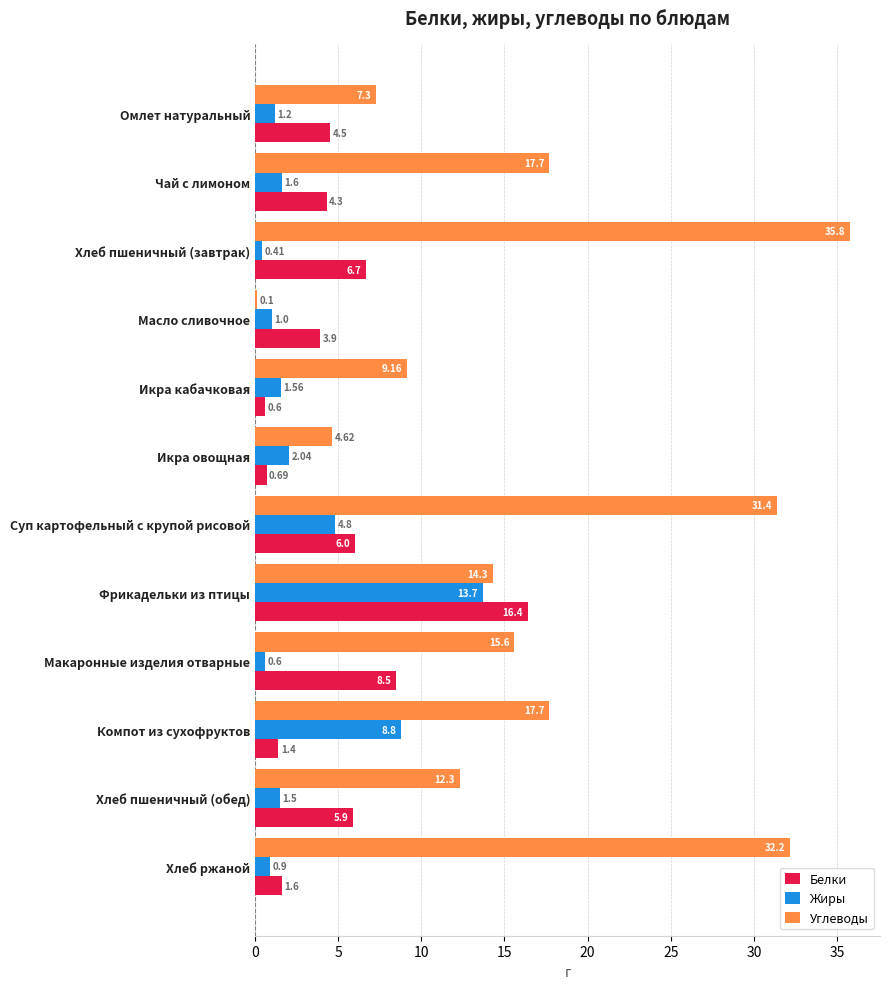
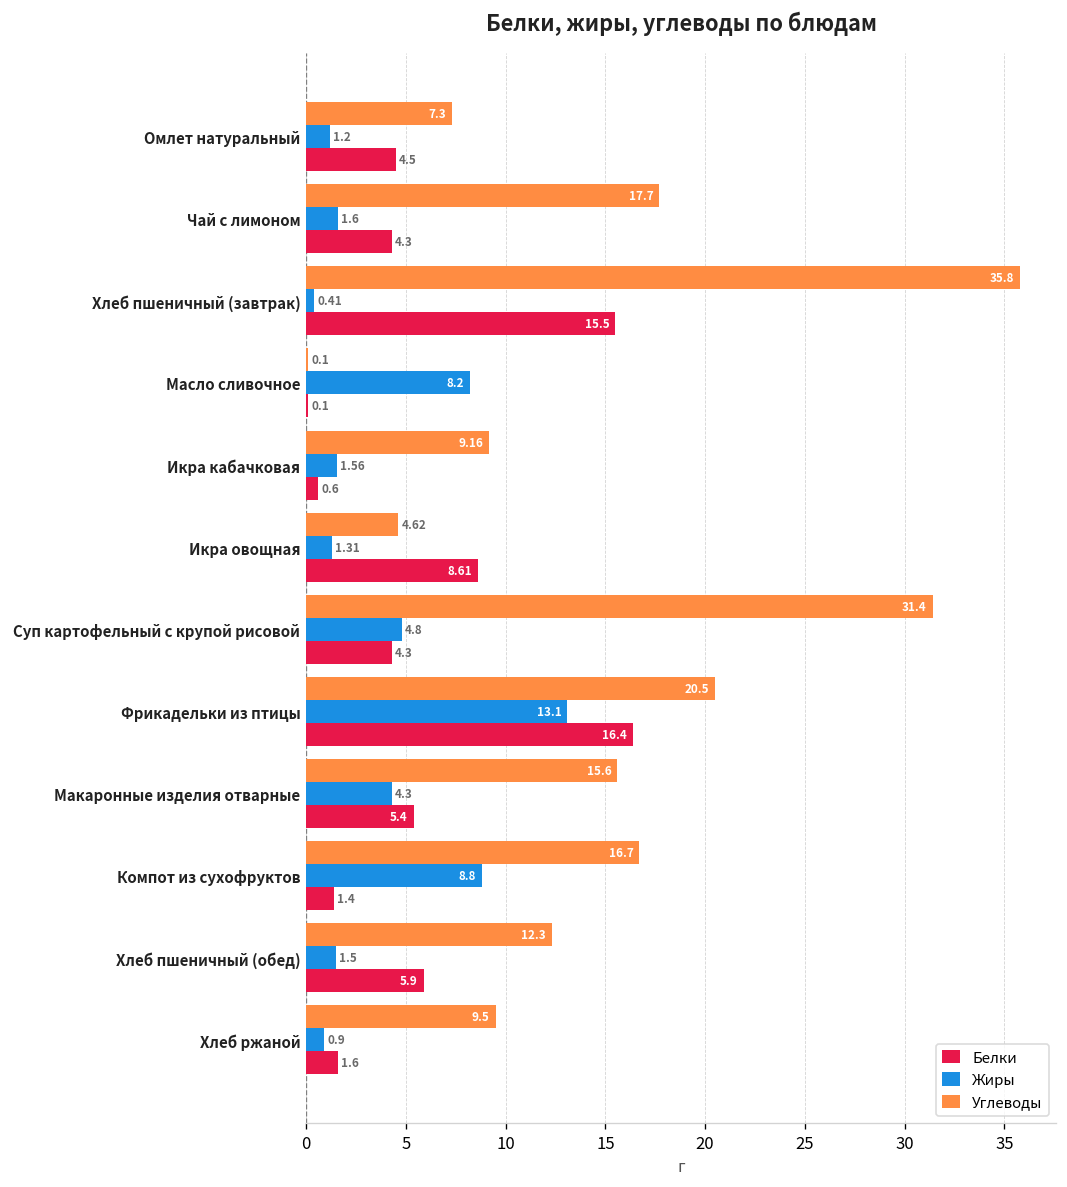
Белки, Хлеб пшеничный (завтрак): 6.7 -> 15.5
Жиры, Масло сливочное: 1.0 -> 8.2
Белки, Масло сливочное: 3.9 -> 0.1
Жиры, Икра овощная: 2.04 -> 1.31
Белки, Икра овощная: 0.69 -> 8.61
Белки, Суп картофельный с крупой рисовой: 6.0 -> 4.3
Углеводы, Фрикадельки из птицы: 14.3 -> 20.5
Жиры, Фрикадельки из птицы: 13.7 -> 13.1
Жиры, Макаронные изделия отварные: 0.6 -> 4.3
Белки, Макаронные изделия отварные: 8.5 -> 5.4
Углеводы, Компот из сухофруктов: 17.7 -> 16.7
Углеводы, Хлеб ржаной: 32.2 -> 9.5
